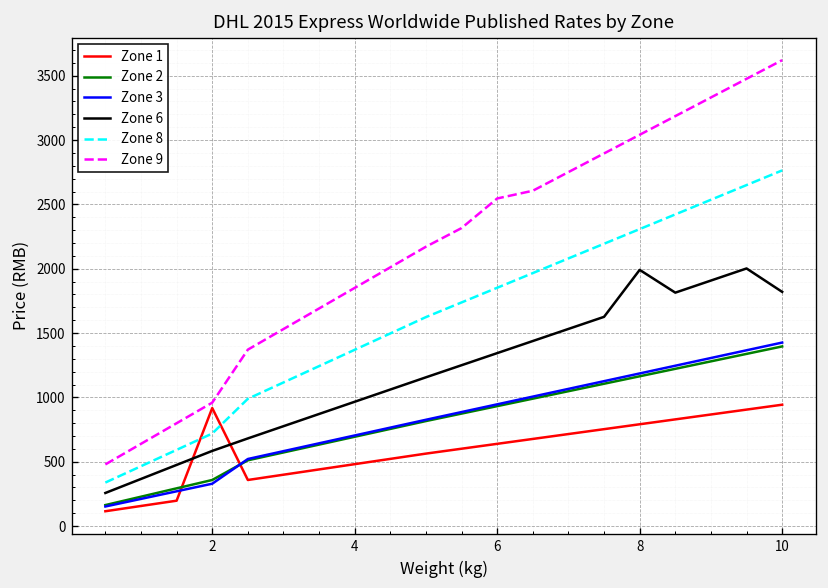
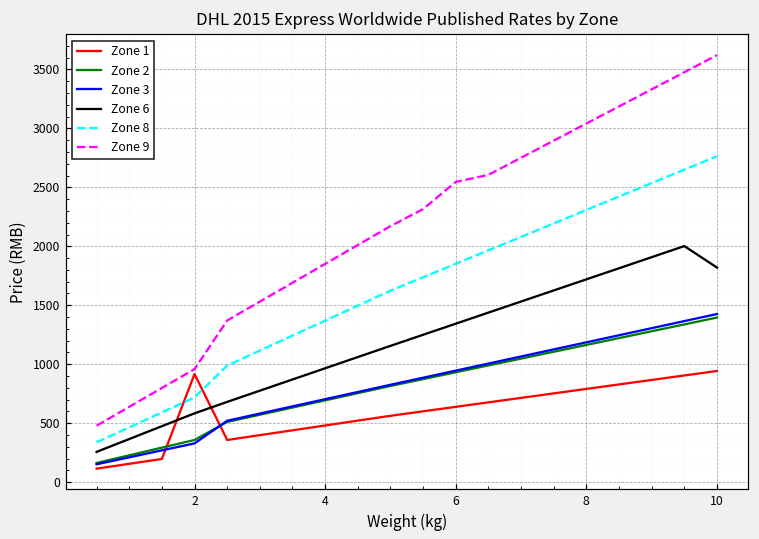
Zone 6, 8: 1990 -> 1720
